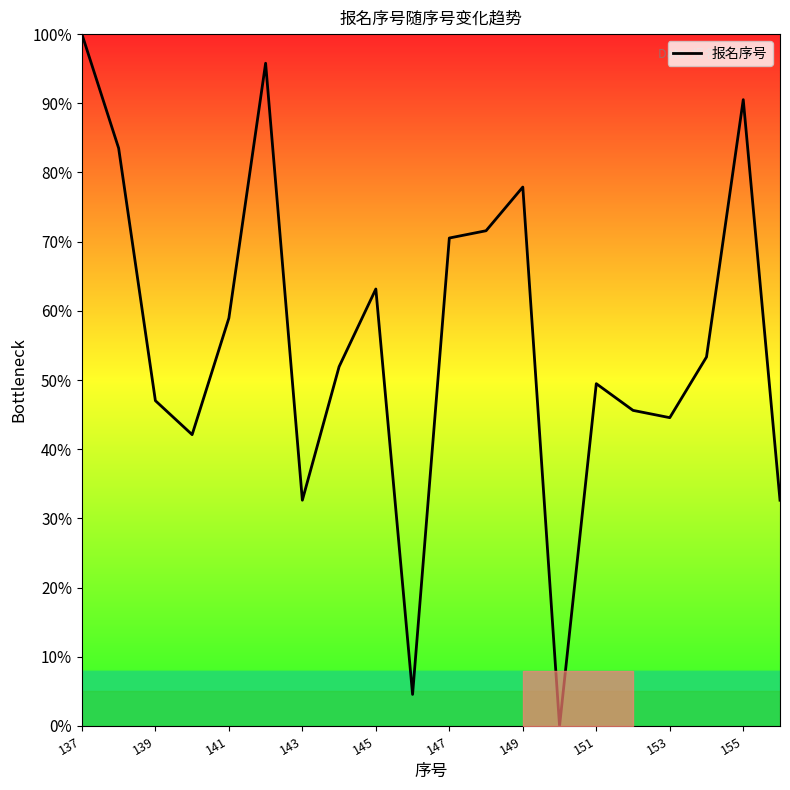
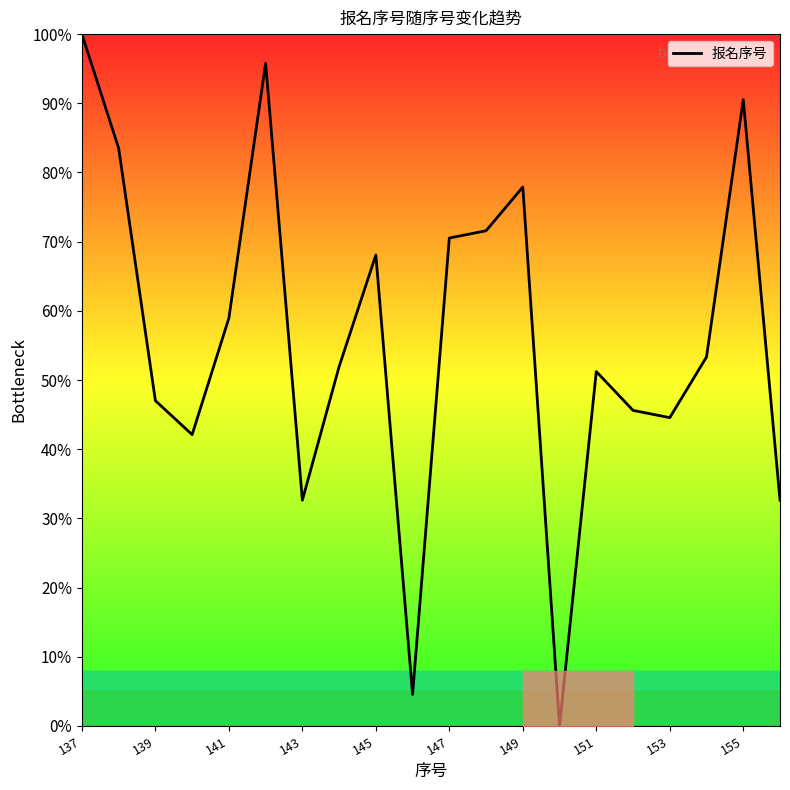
145: 63% -> 68%
151: 49% -> 51%
